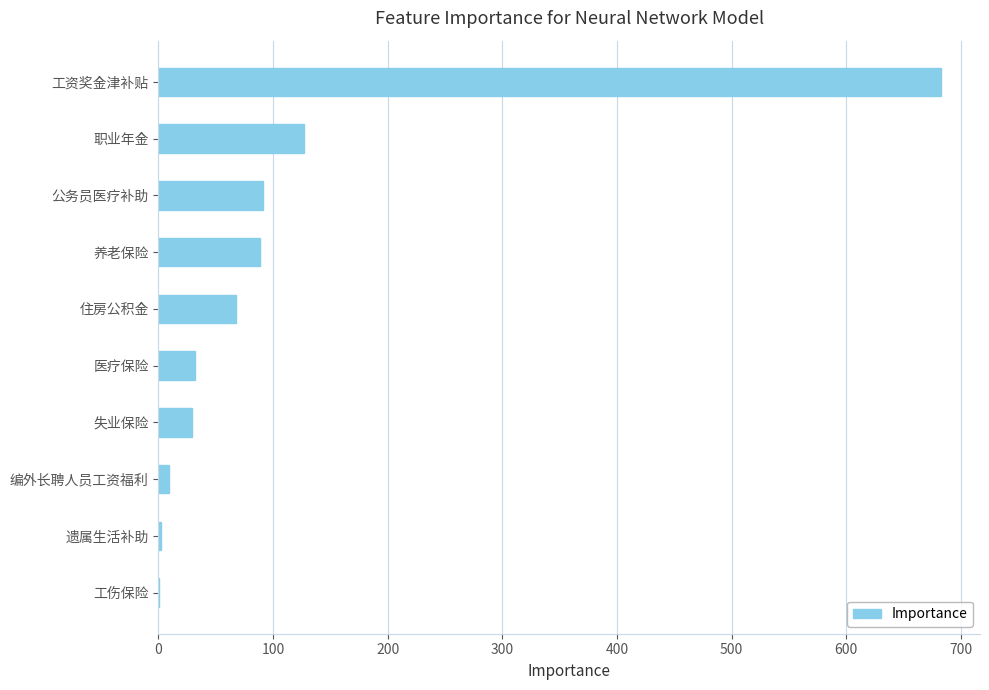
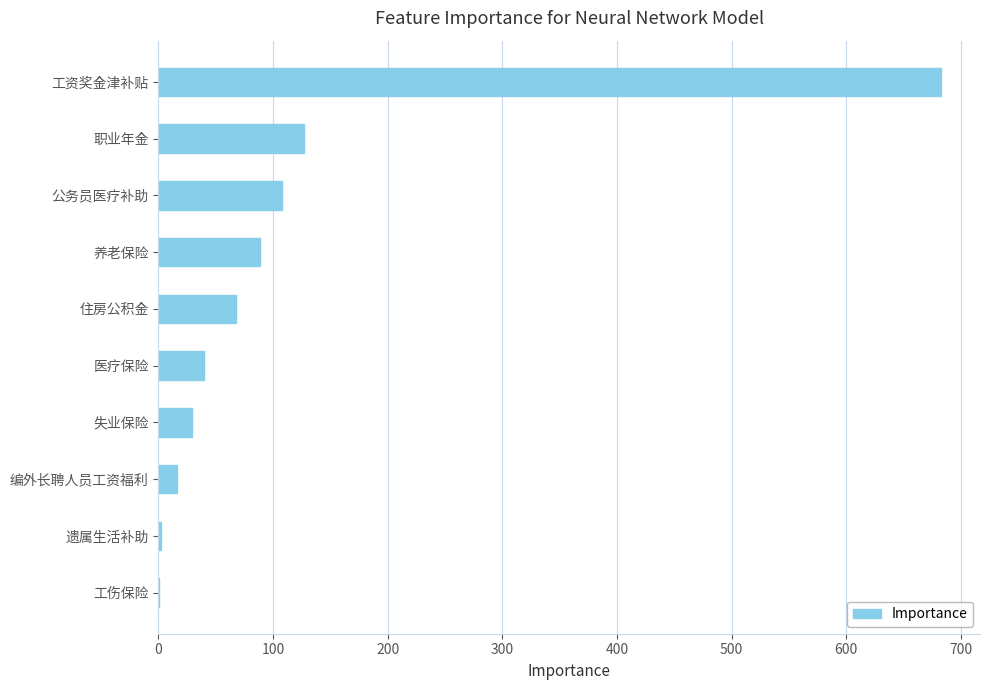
公务员医疗补助: 91 -> 108
医疗保险: 32 -> 40
编外长聘人员工资福利: 9 -> 16
